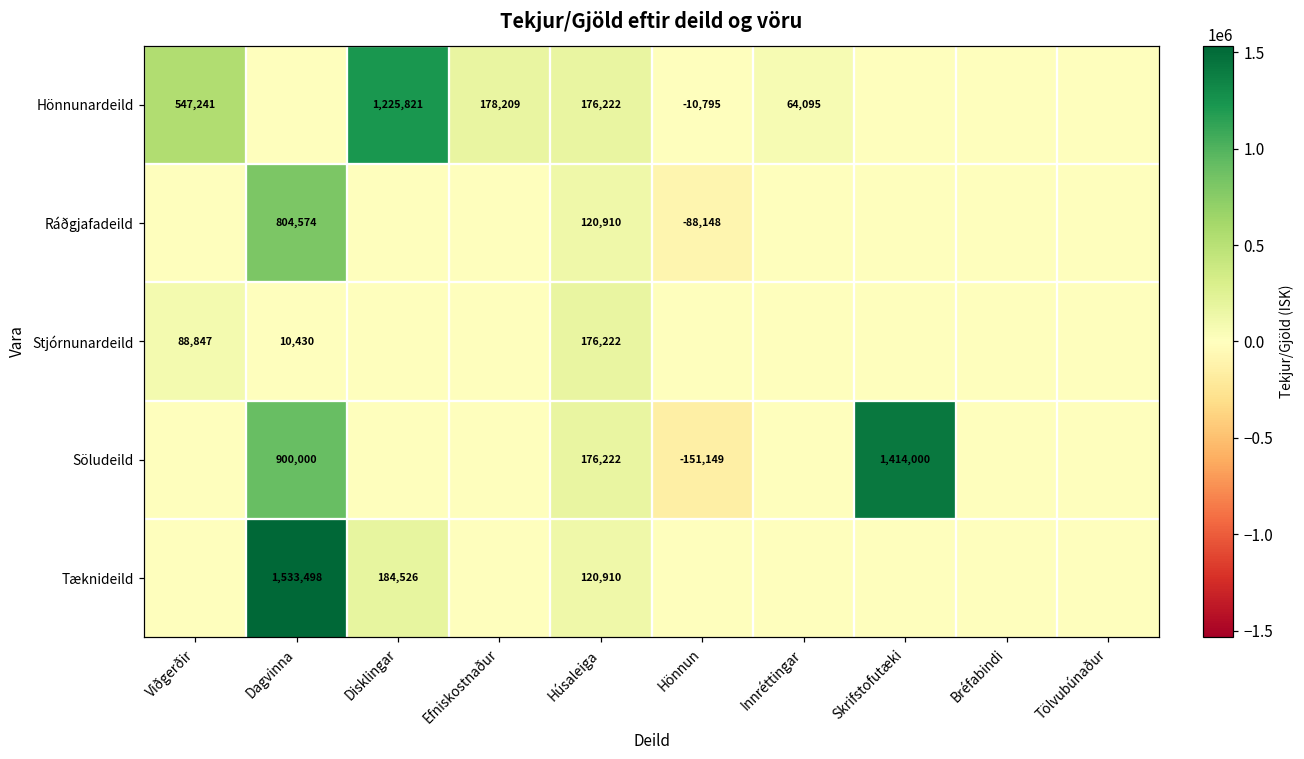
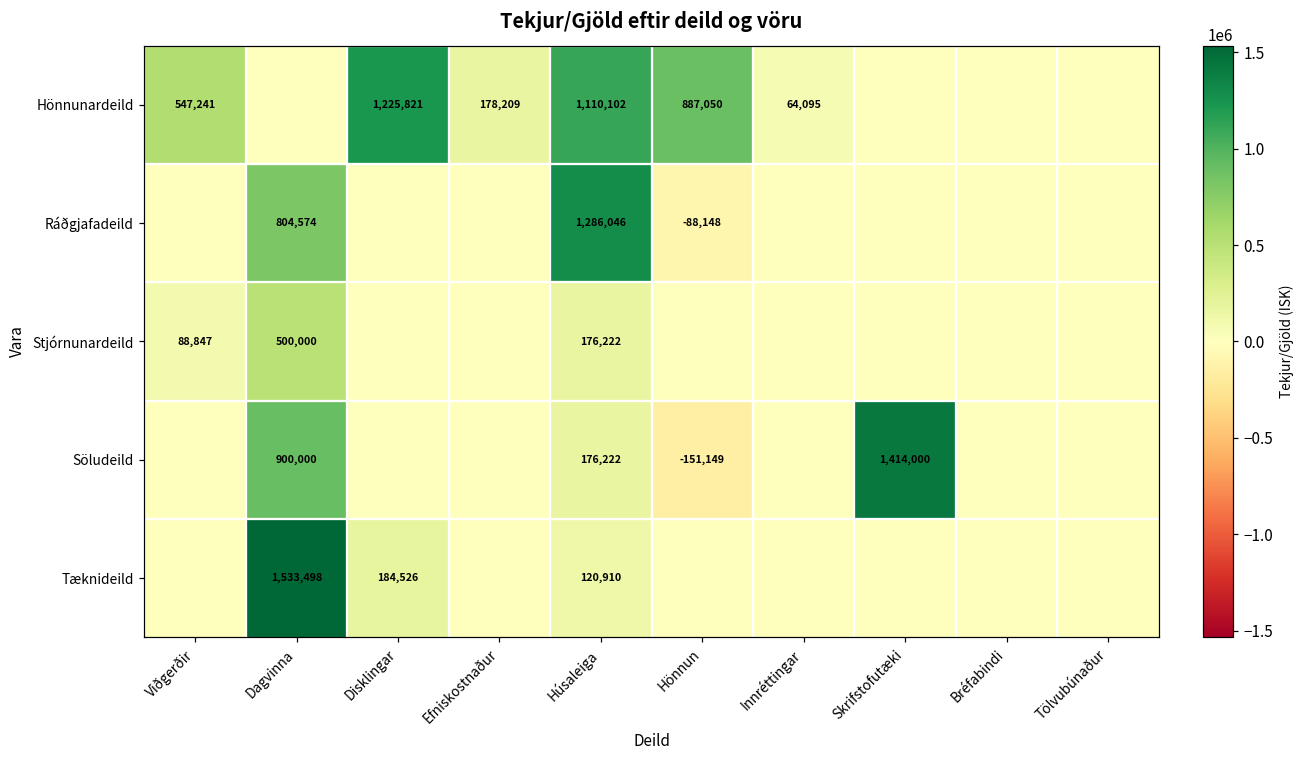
Hönnunardeild, Húsaleiga: 176,222 -> 1,110,102
Hönnunardeild, Hönnun: -10,795 -> 887,050
Ráðgjafadeild, Húsaleiga: 120,910 -> 1,286,046
Stjórnunardeild, Dagvinna: 10,430 -> 500,000
